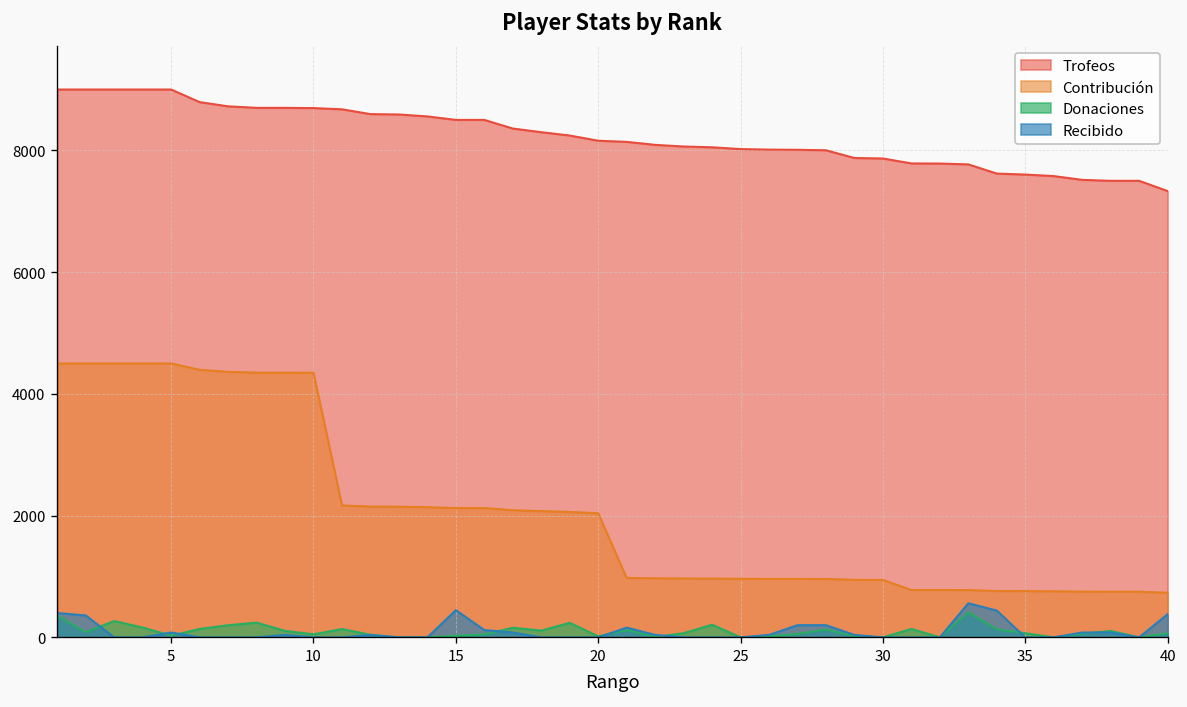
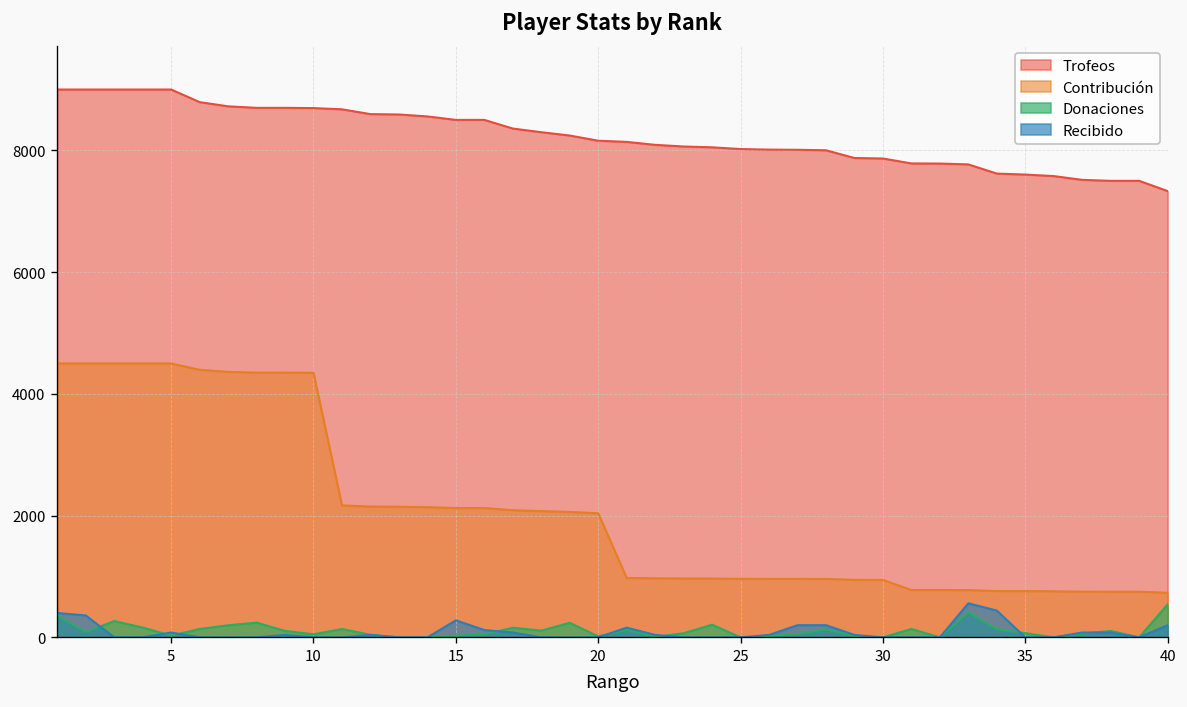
Recibido, 15: 400 -> 300
Donaciones, 40: 100 -> 500
Recibido, 40: 400 -> 200
